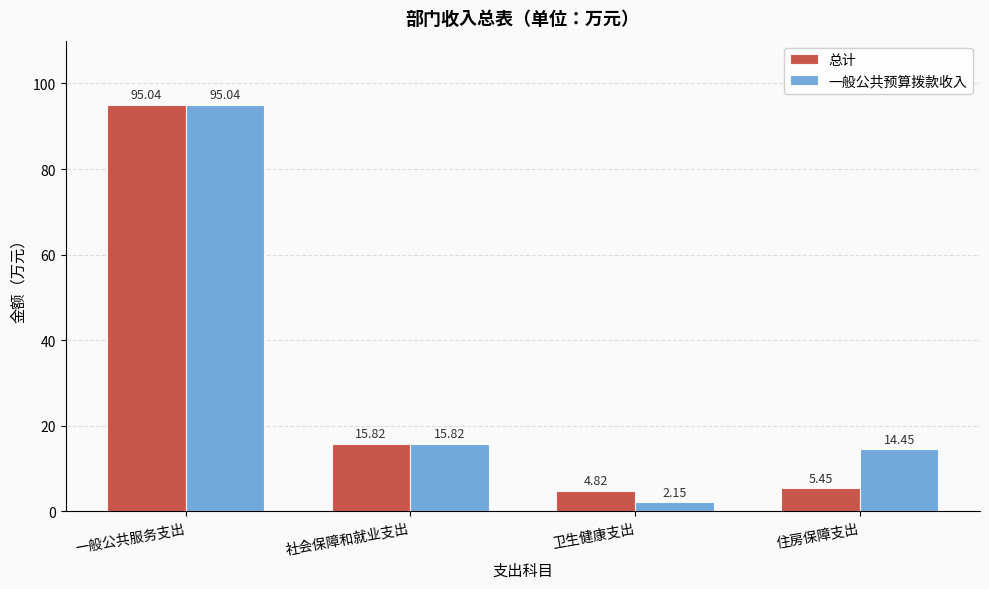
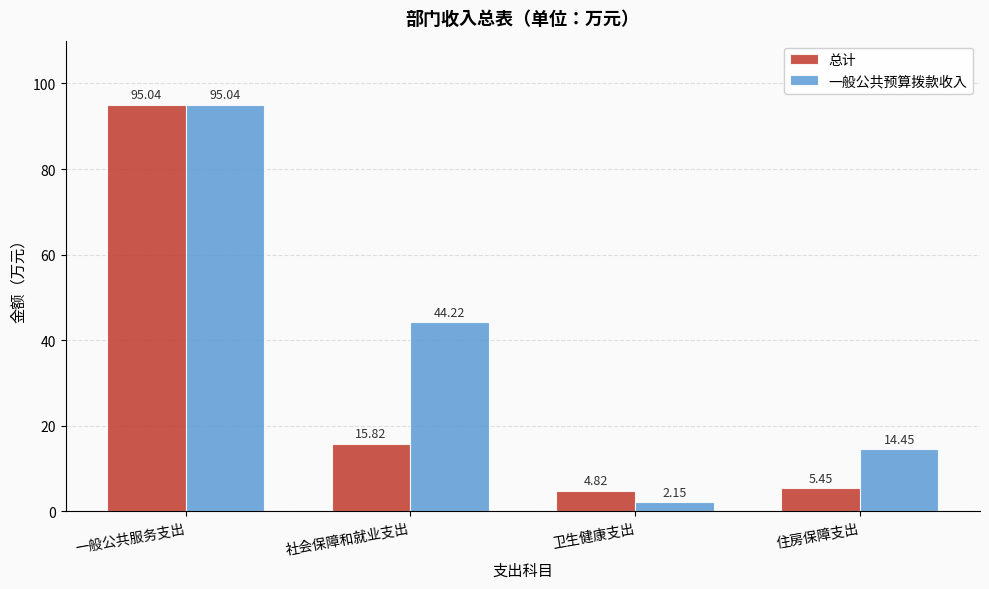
一般公共预算拨款收入, 社会保障和就业支出: 15.82 -> 44.22
